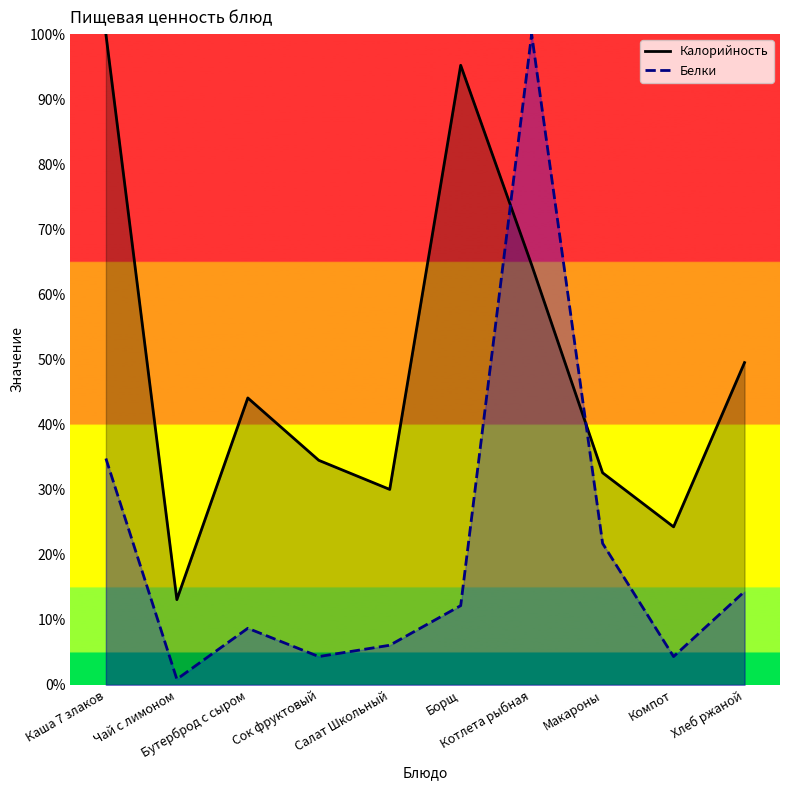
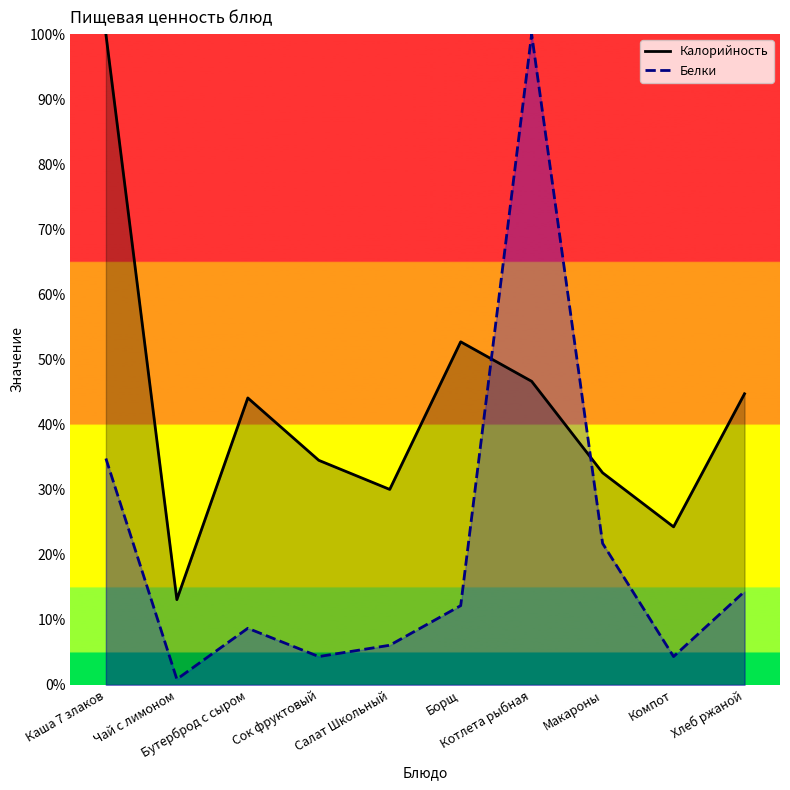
Калорийность, Борщ: 95% -> 53%
Калорийность, Котлета рыбная: 65% -> 47%
Калорийность, Хлеб ржаной: 50% -> 45%
